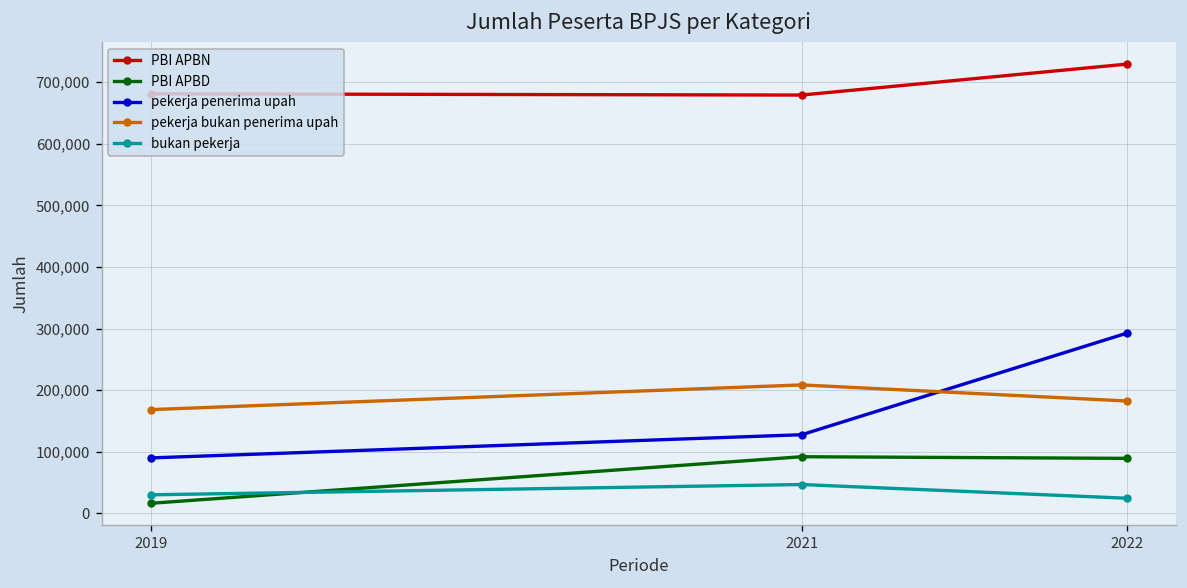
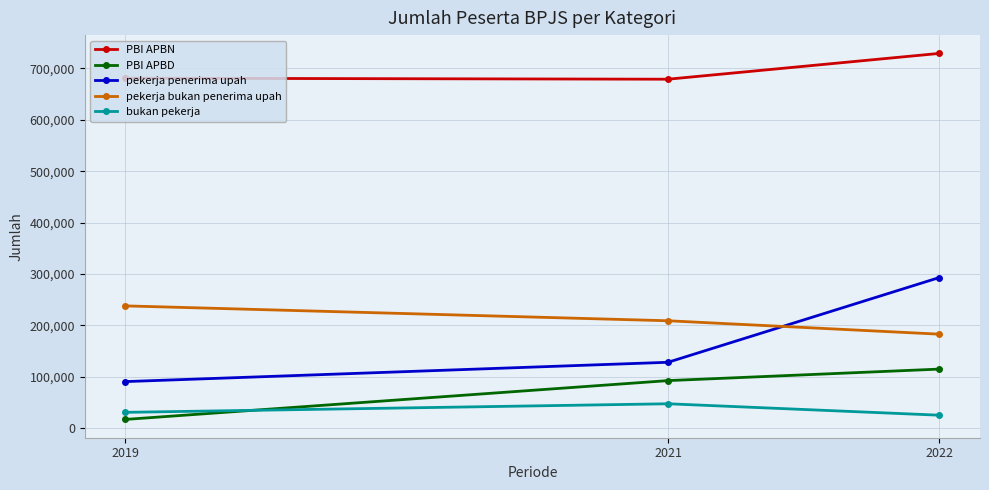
pekerja bukan penerima upah, 2019: 170,000 -> 240,000
PBI APBD, 2022: 90,000 -> 110,000
